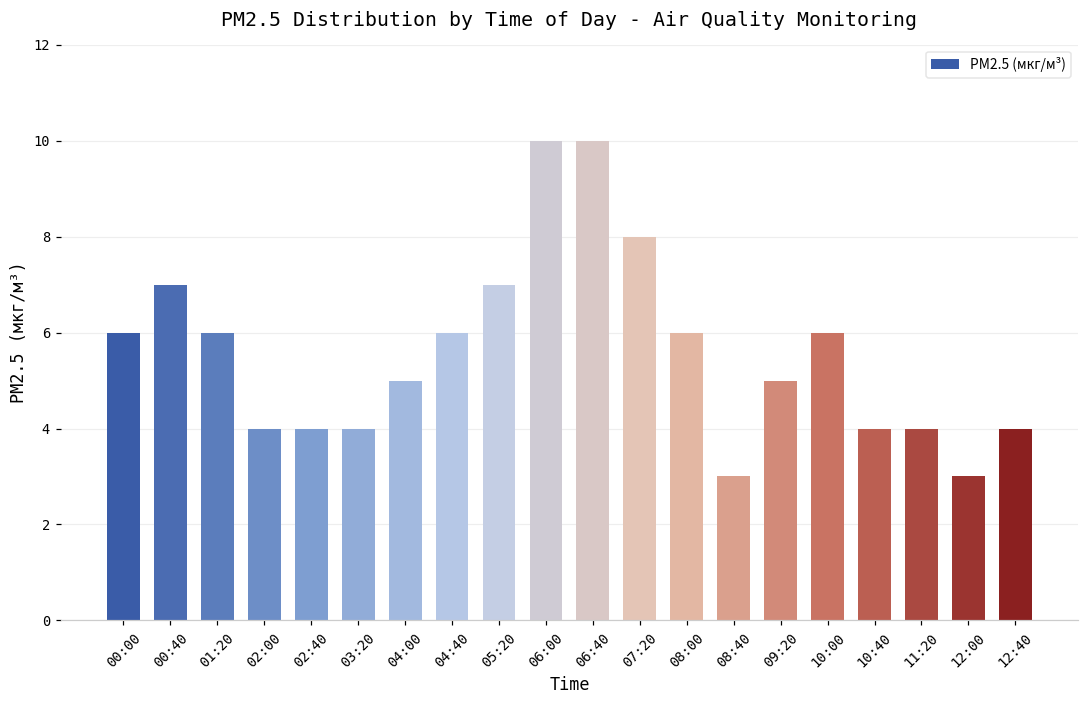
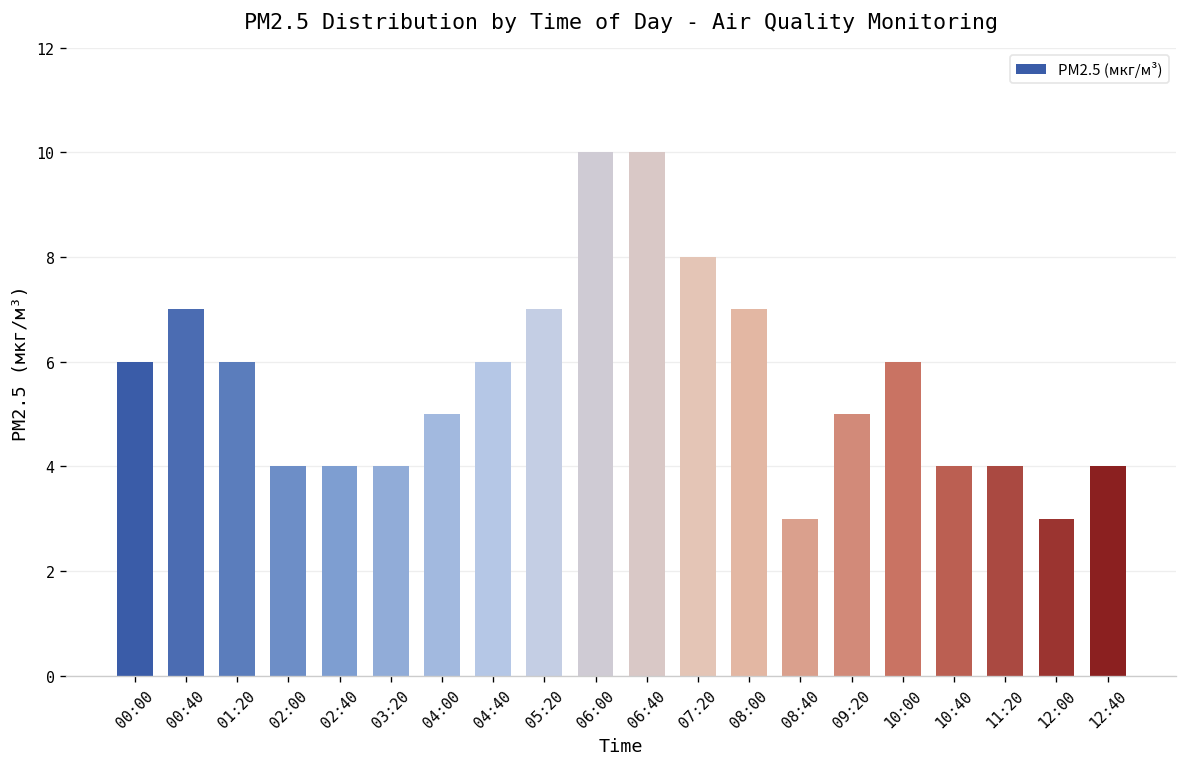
08:00: 6 -> 7
